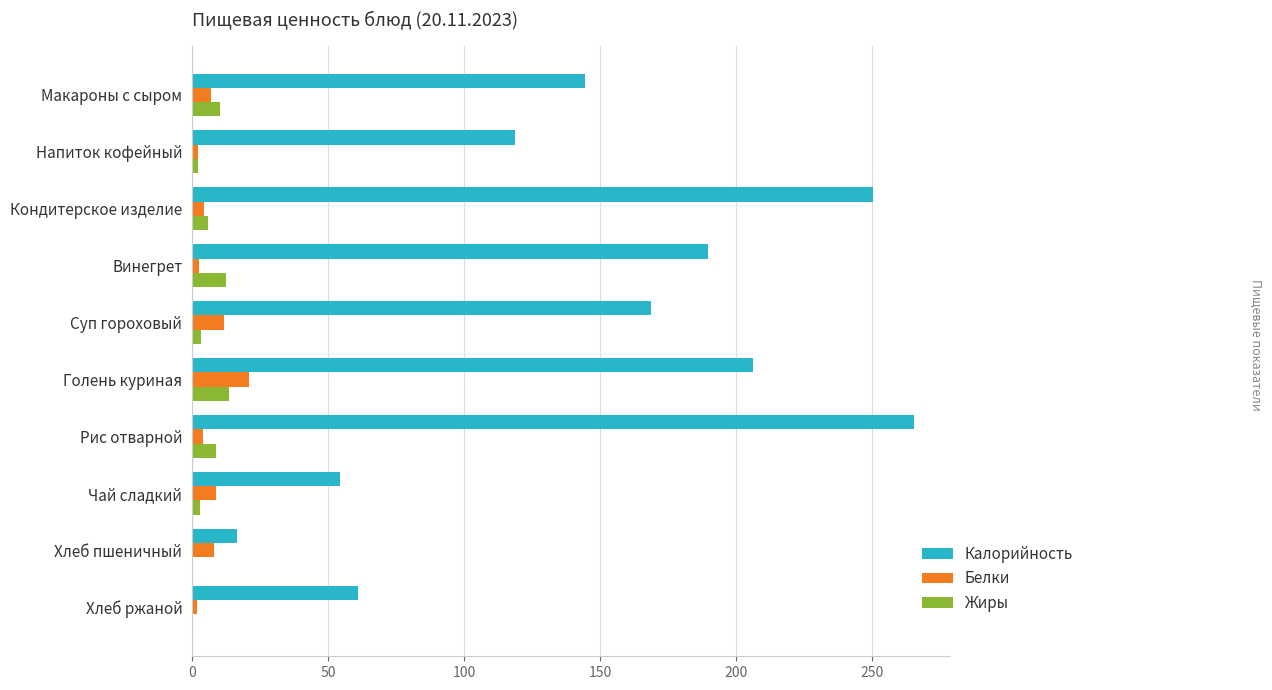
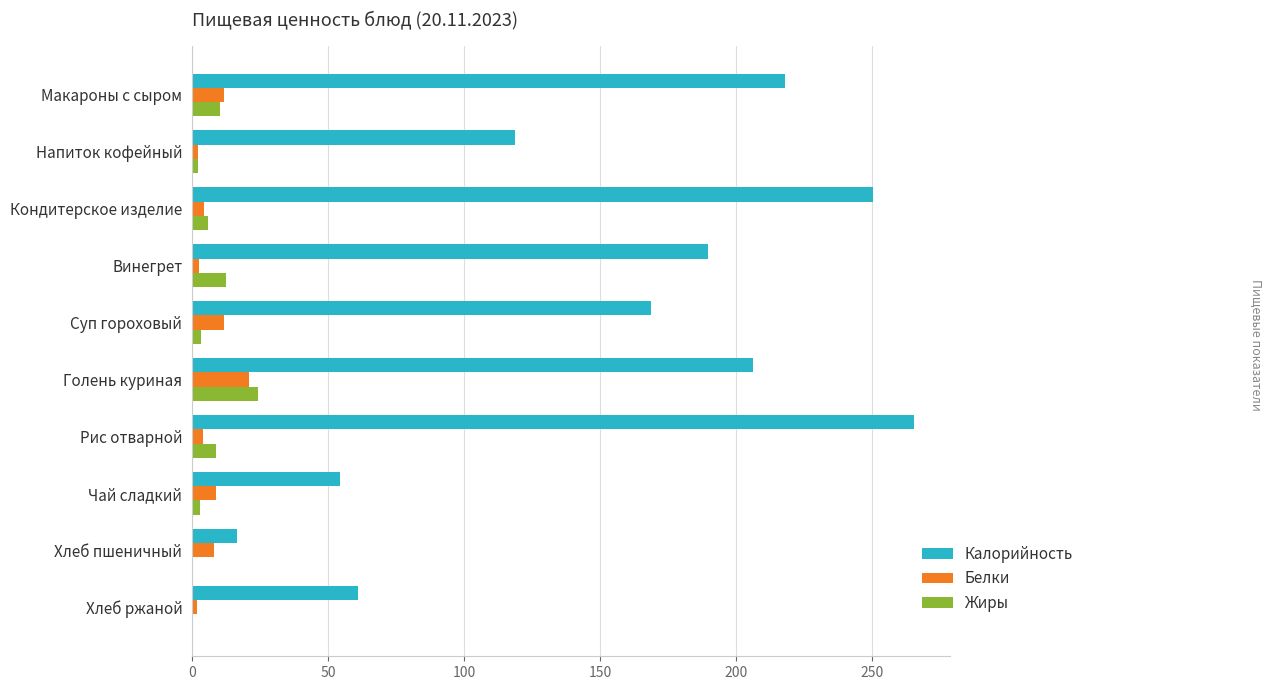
Калорийность, Макароны с сыром: 145 -> 218
Белки, Макароны с сыром: 7 -> 12
Жиры, Голень куриная: 14 -> 24
